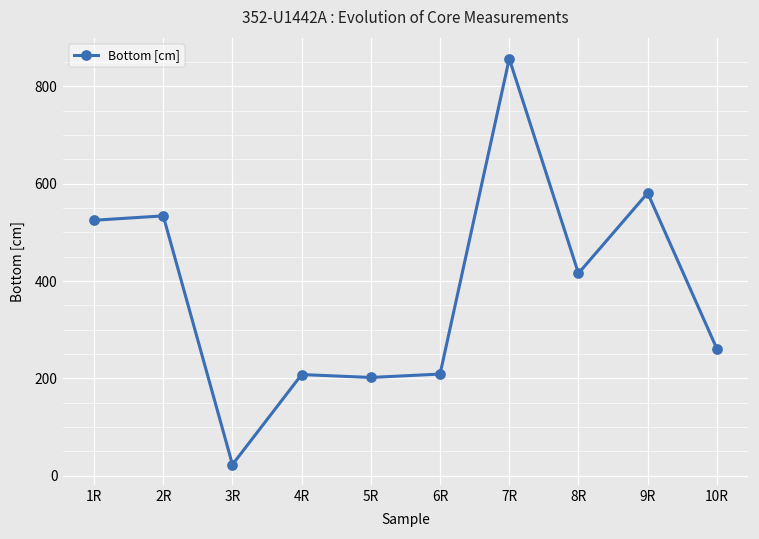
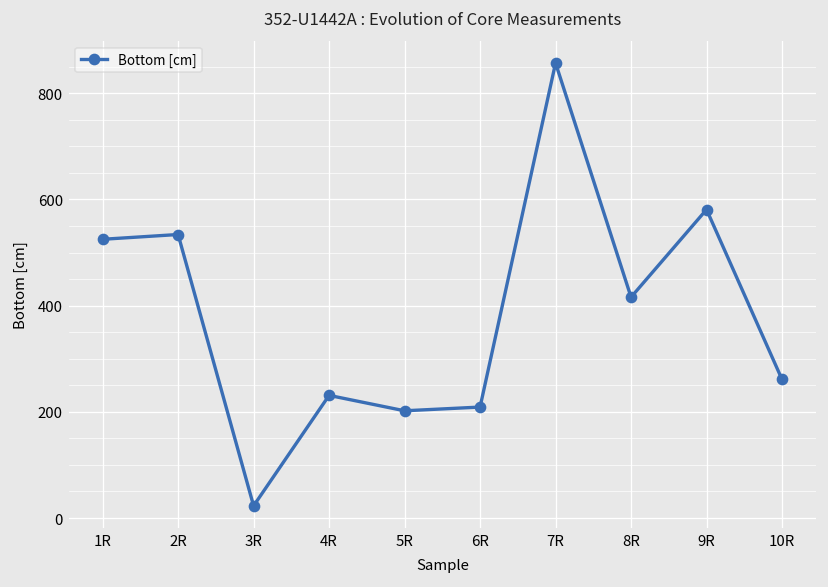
4R: 210 -> 230
